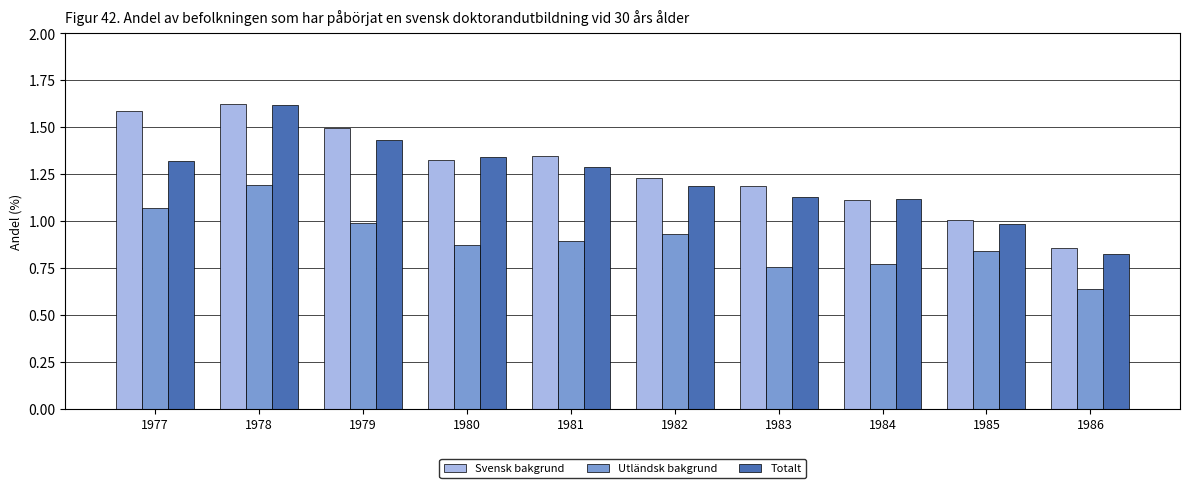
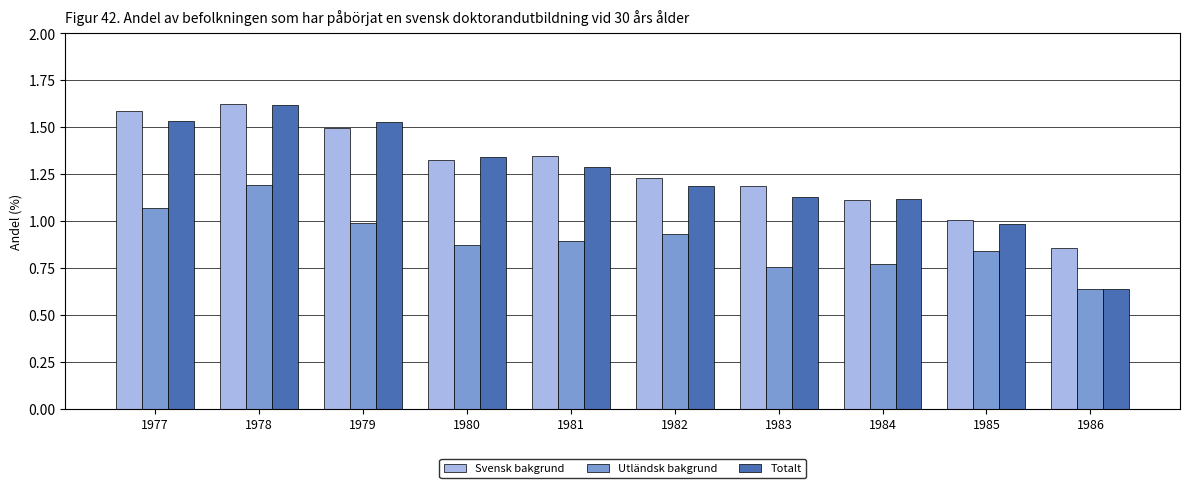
Totalt, 1977: 1.32 -> 1.53
Totalt, 1979: 1.43 -> 1.52
Totalt, 1986: 0.82 -> 0.64
